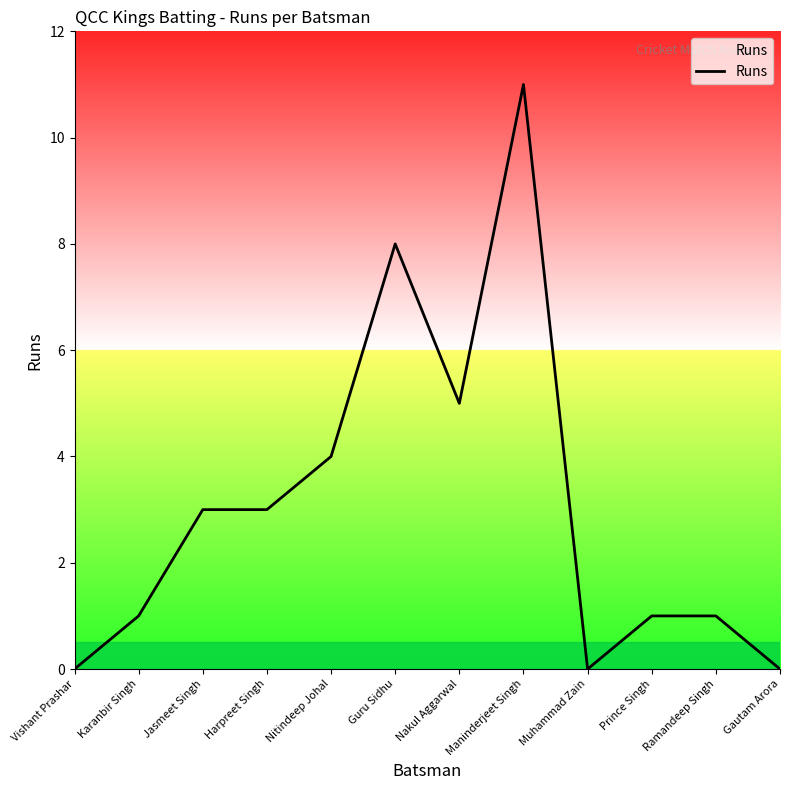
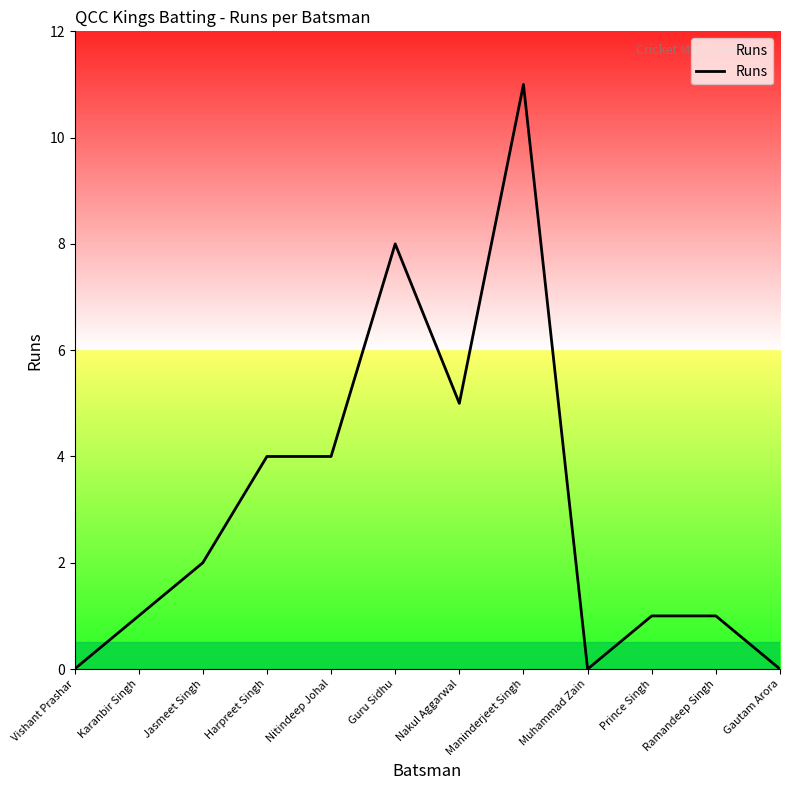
Jasmeet Singh: 3 -> 2
Harpreet Singh: 3 -> 4
